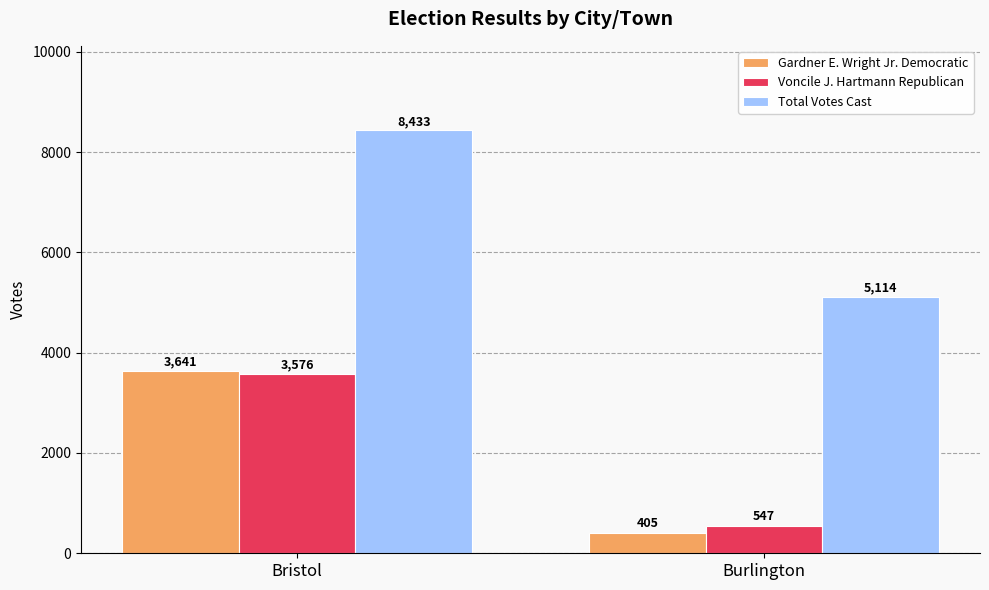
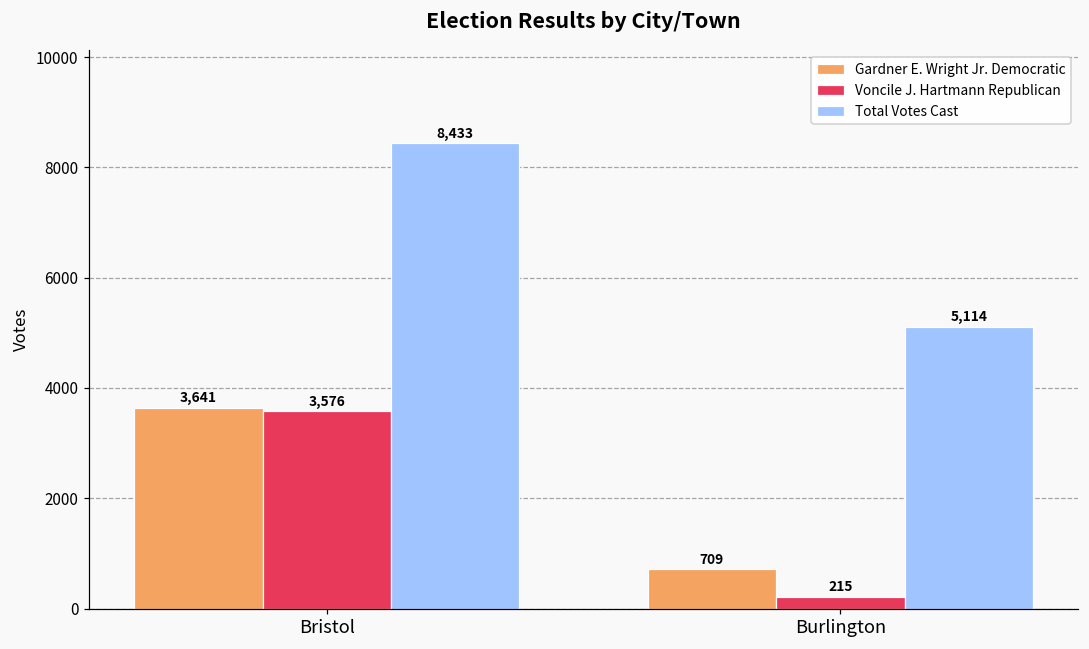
Gardner E. Wright Jr. Democratic, Burlington: 405 -> 709
Voncile J. Hartmann Republican, Burlington: 547 -> 215
